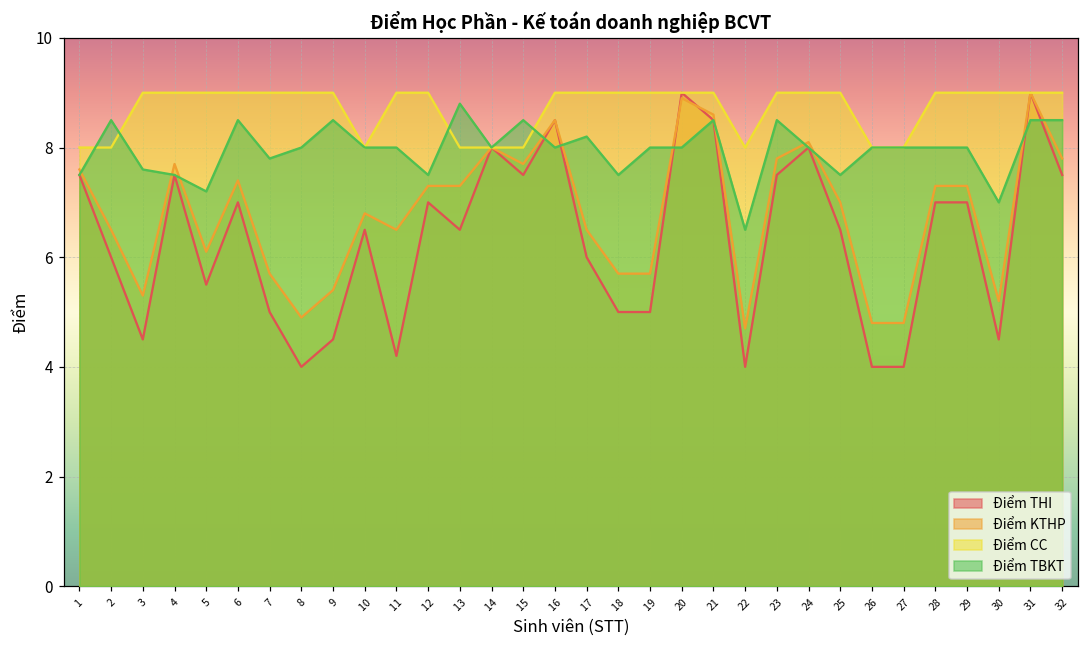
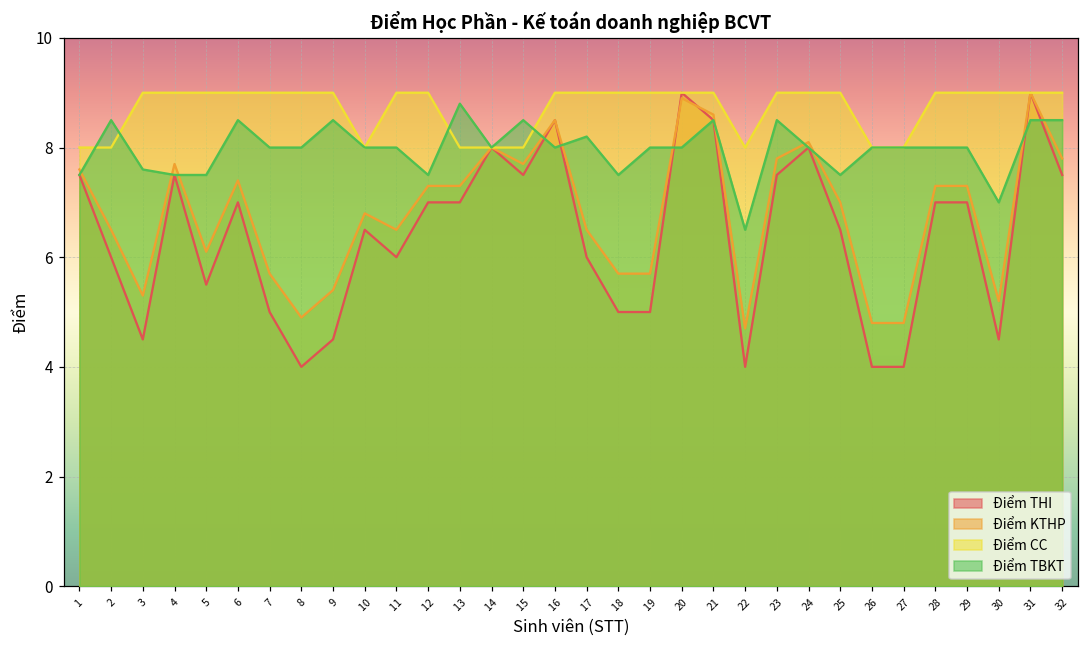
Điểm TBKT, 5: 7.2 -> 7.5
Điểm TBKT, 7: 7.8 -> 8.0
Điểm THI, 11: 4.2 -> 6.0
Điểm THI, 13: 6.5 -> 7.0
